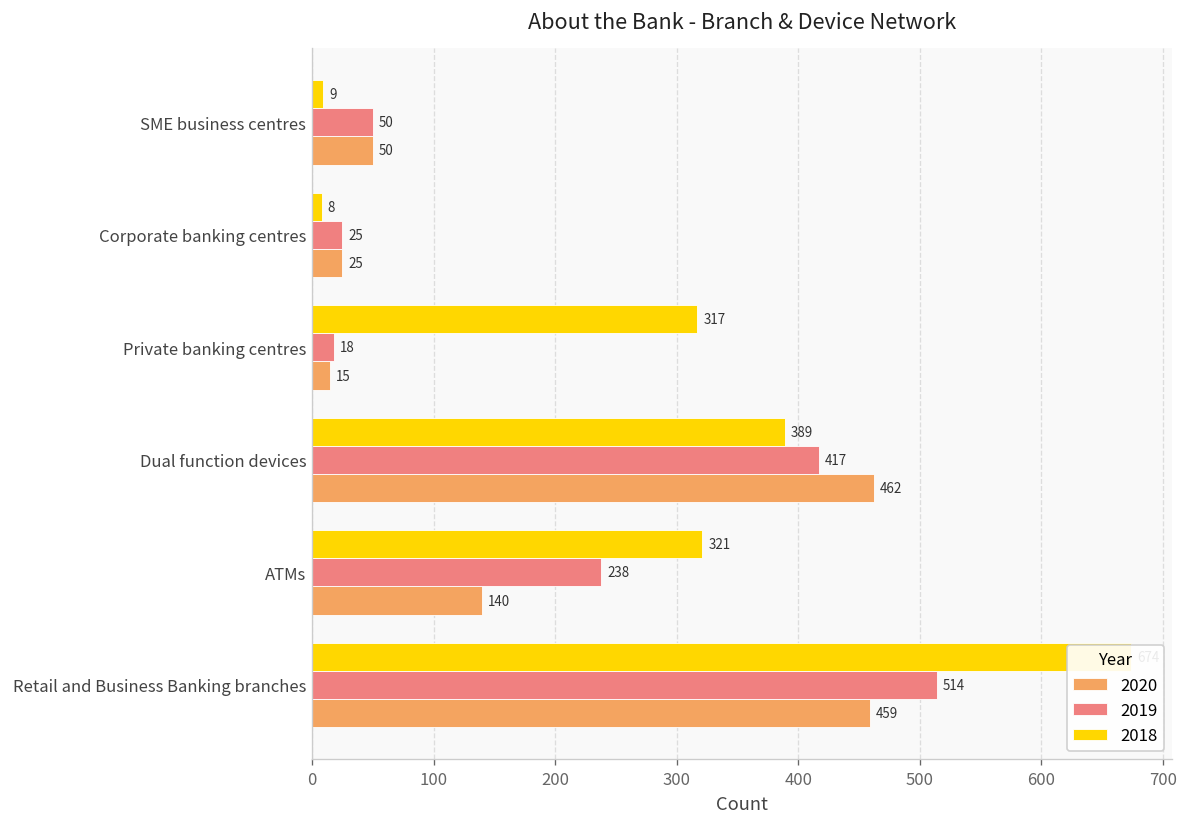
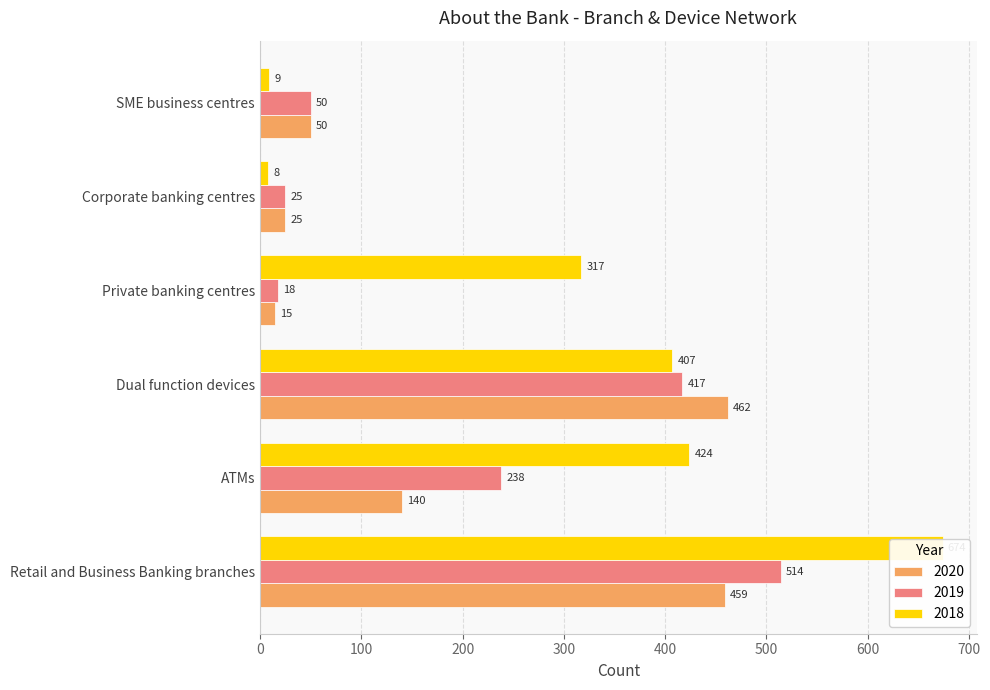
2018, Dual function devices: 389 -> 407
2018, ATMs: 321 -> 424
